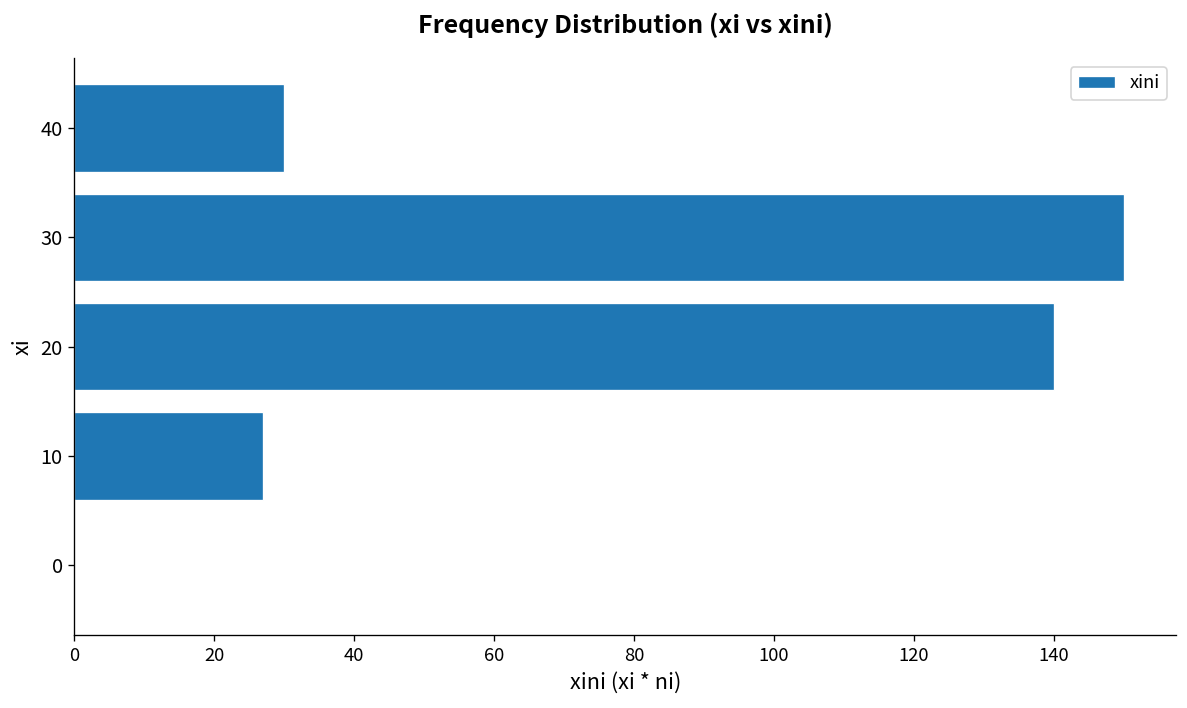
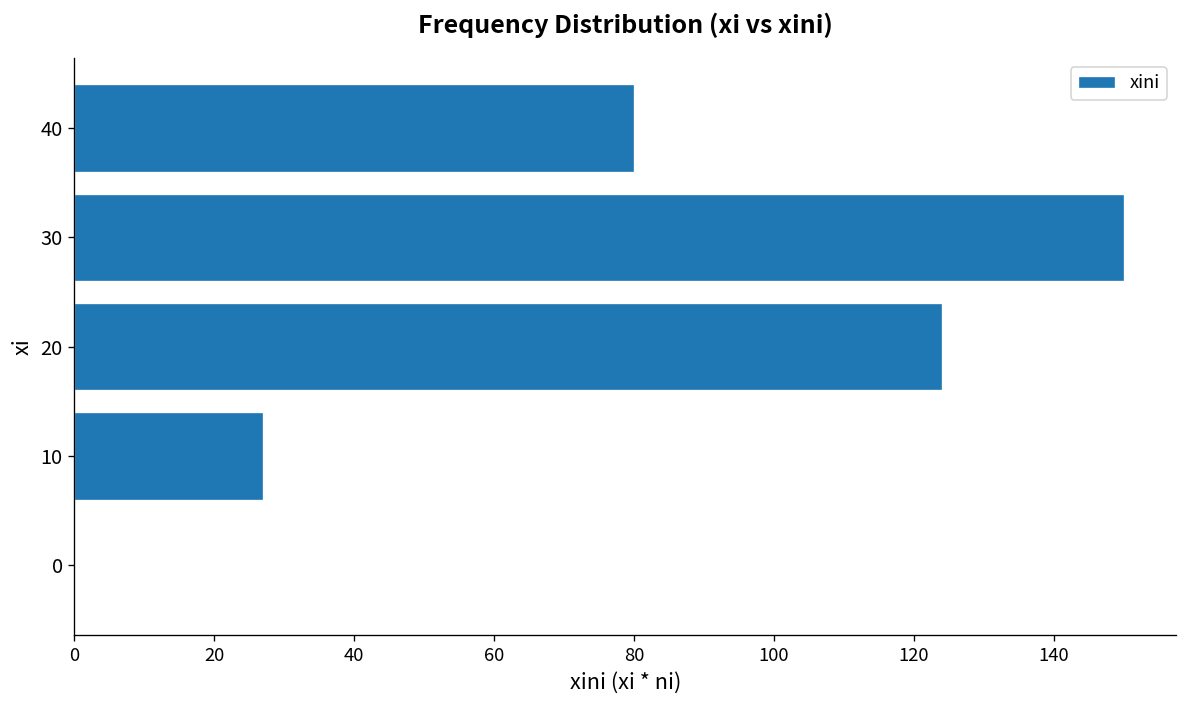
40: 30 -> 80
20: 140 -> 124
